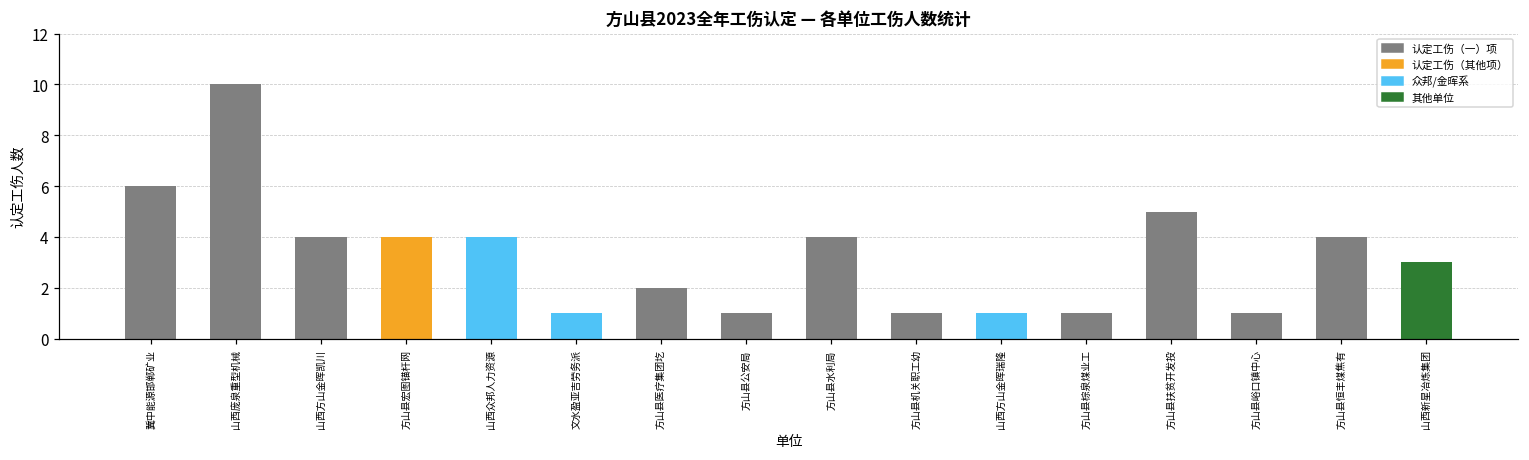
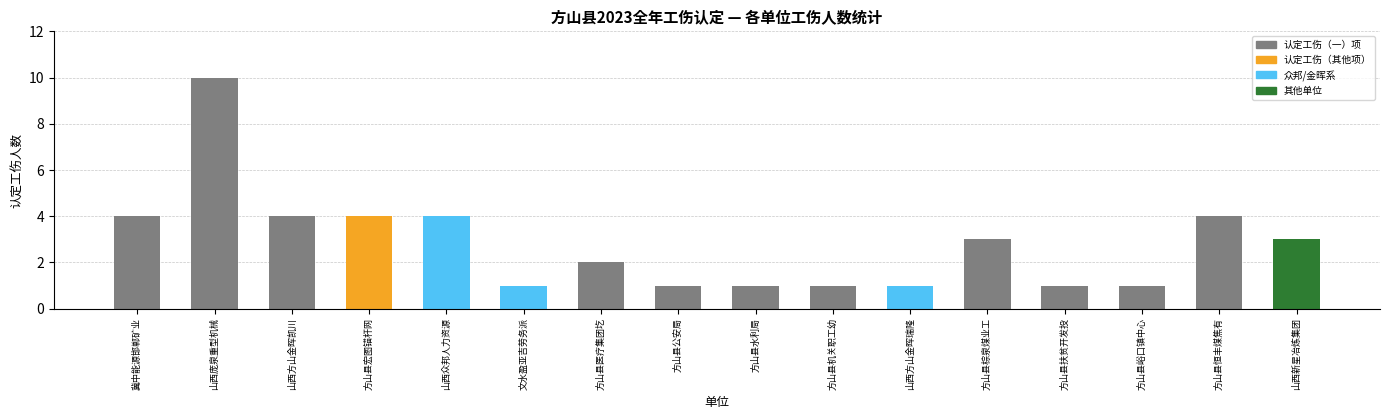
冀中能源邯郸矿业: 6 -> 4
方山县水利局: 4 -> 1
方山县棕泉煤业工: 1 -> 3
方山县扶贫开发投: 5 -> 1
